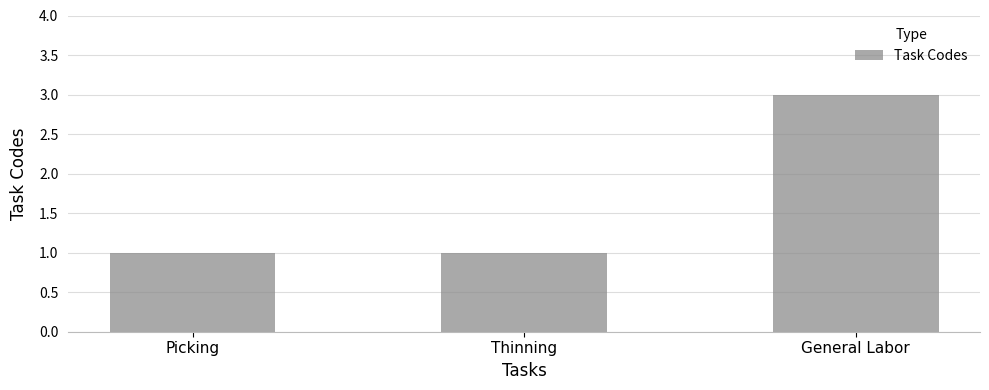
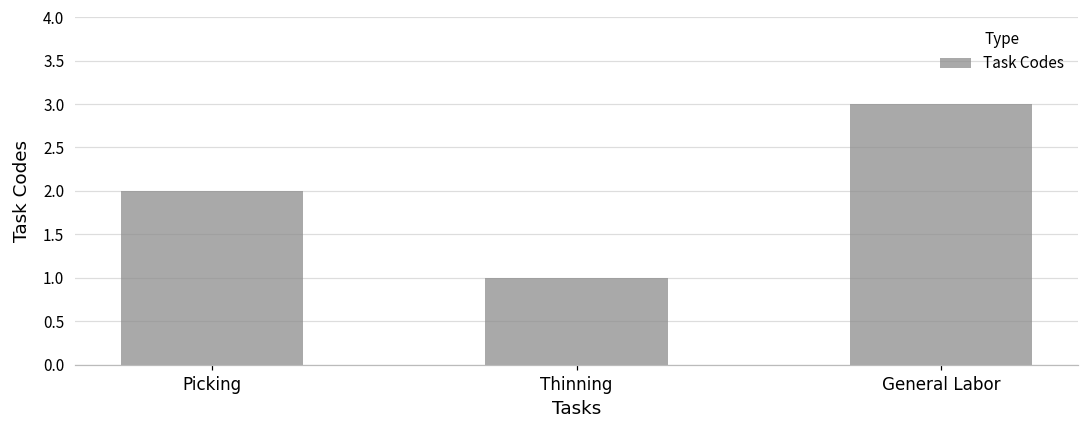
Picking: 1 -> 2
